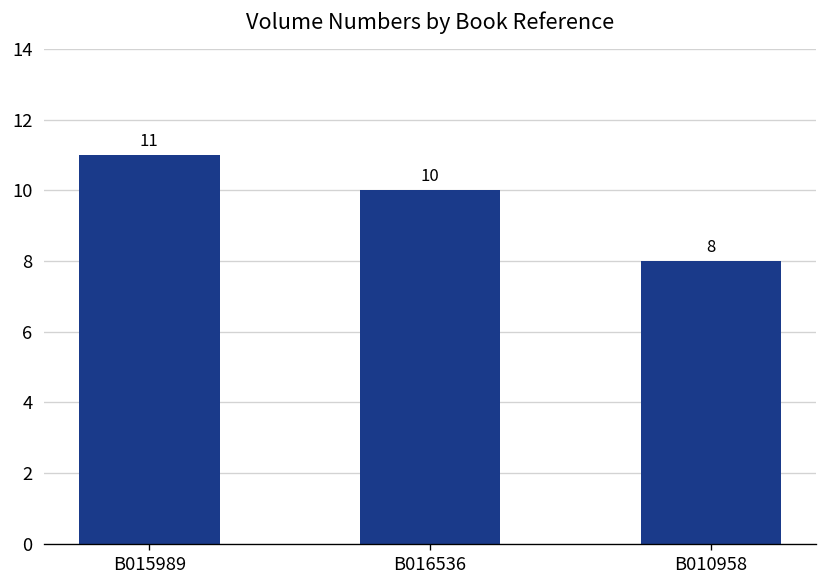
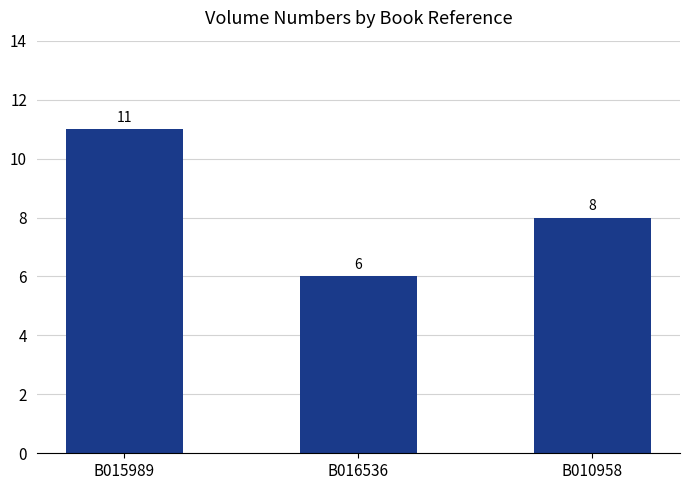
B016536: 10 -> 6
